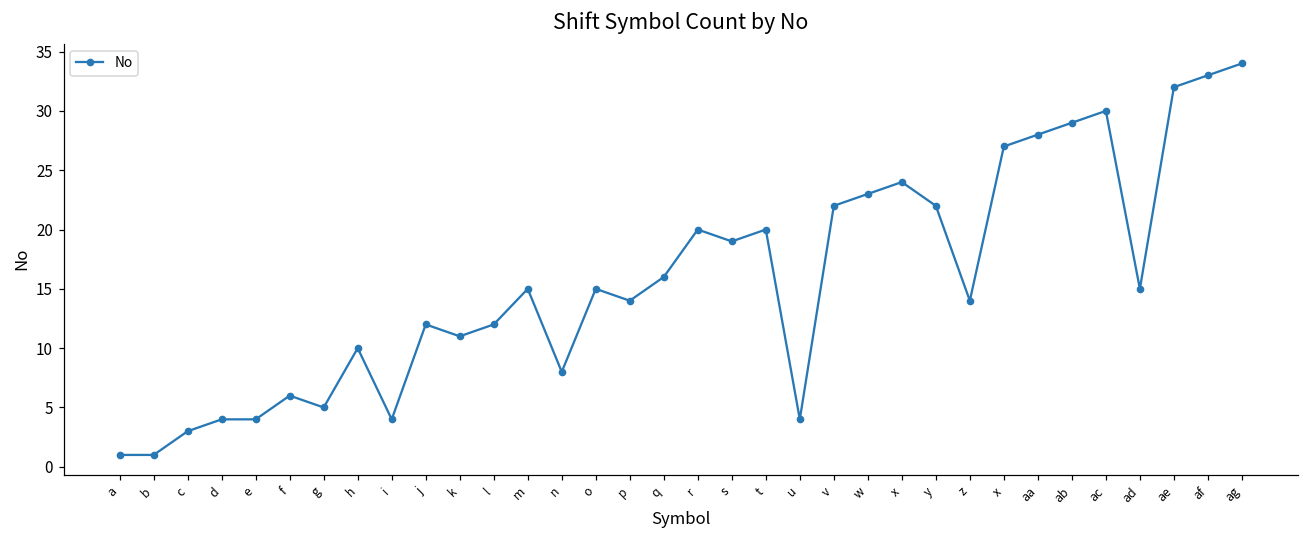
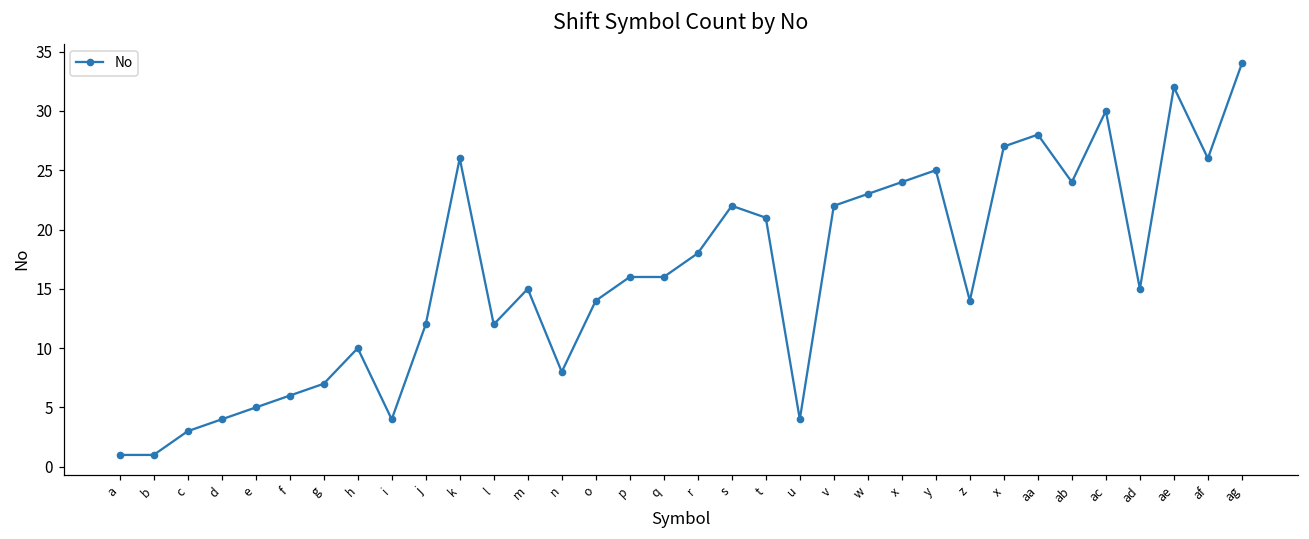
e: 4 -> 5
g: 5 -> 7
k: 11 -> 26
o: 15 -> 14
p: 14 -> 16
r: 20 -> 18
s: 19 -> 22
t: 20 -> 21
y: 22 -> 25
ab: 29 -> 24
af: 33 -> 26
